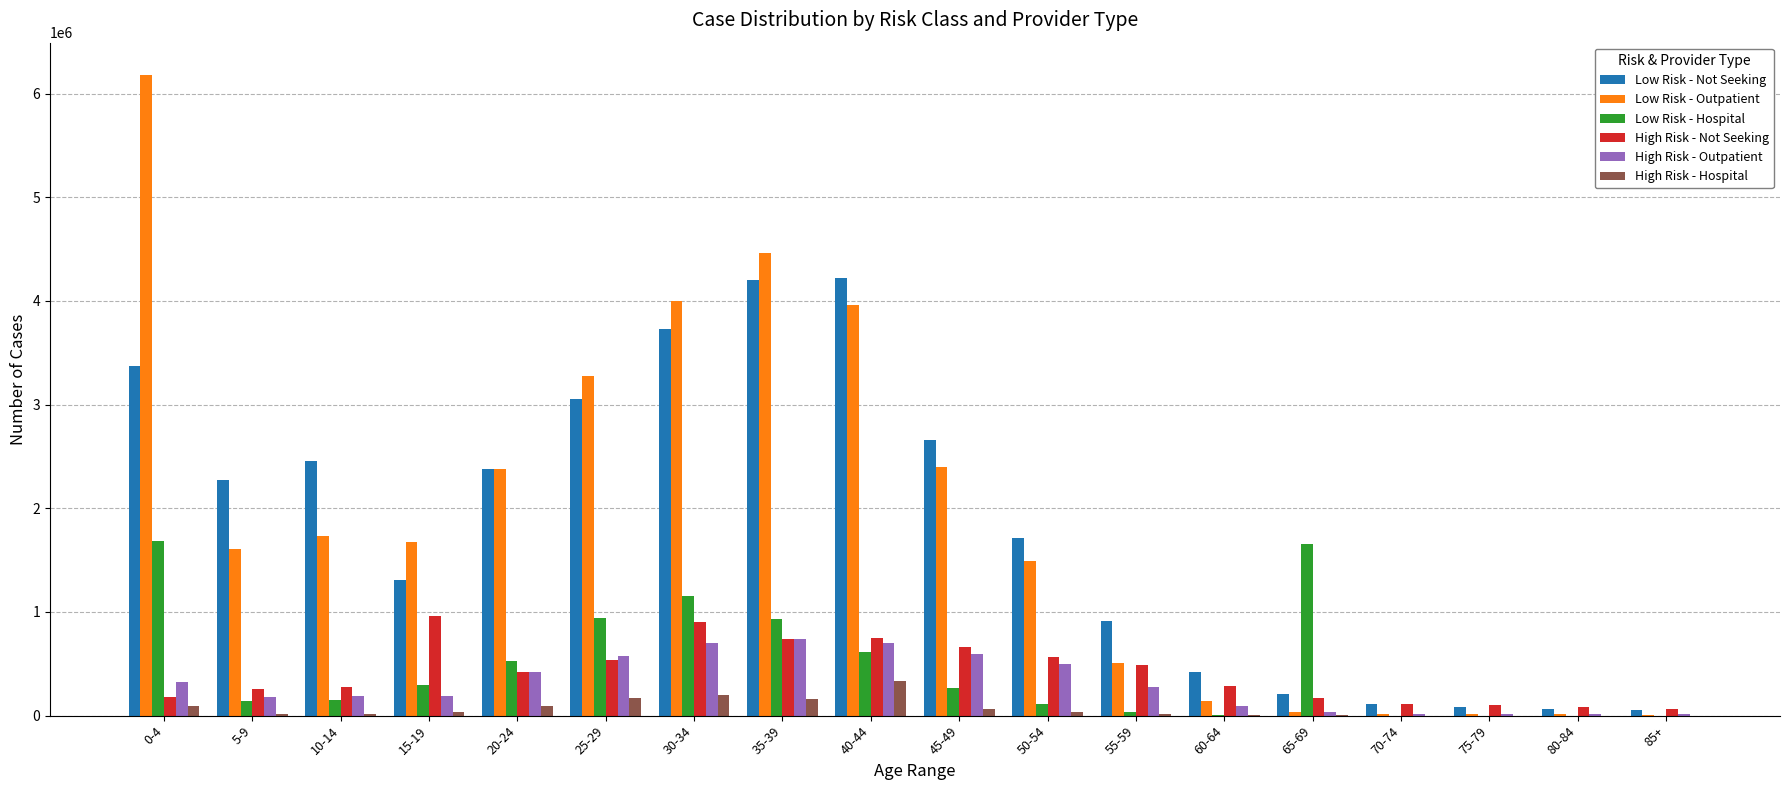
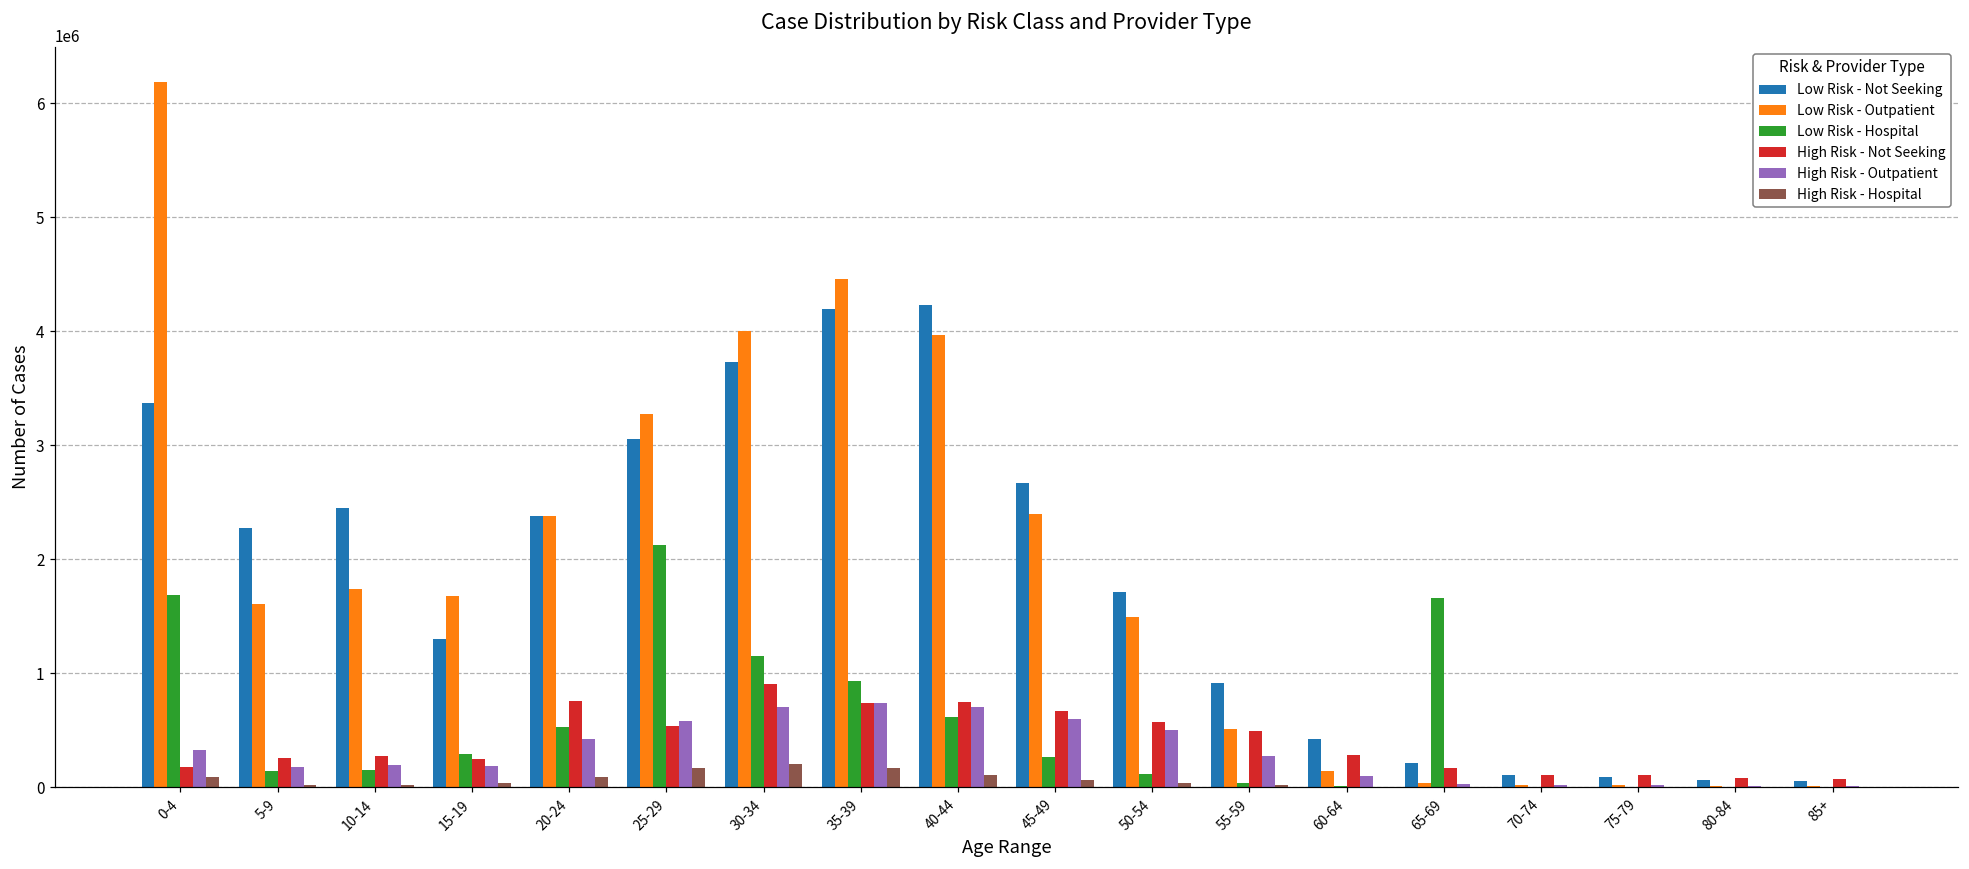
High Risk - Not Seeking, 15-19: 960000 -> 250000
High Risk - Not Seeking, 20-24: 420000 -> 760000
Low Risk - Hospital, 25-29: 950000 -> 2120000
High Risk - Hospital, 40-44: 330000 -> 110000
